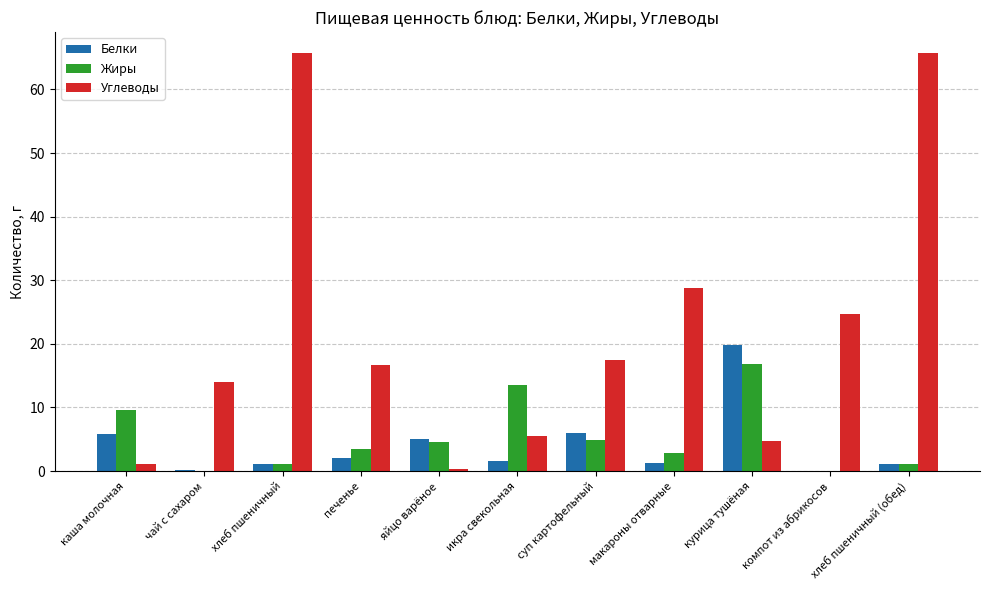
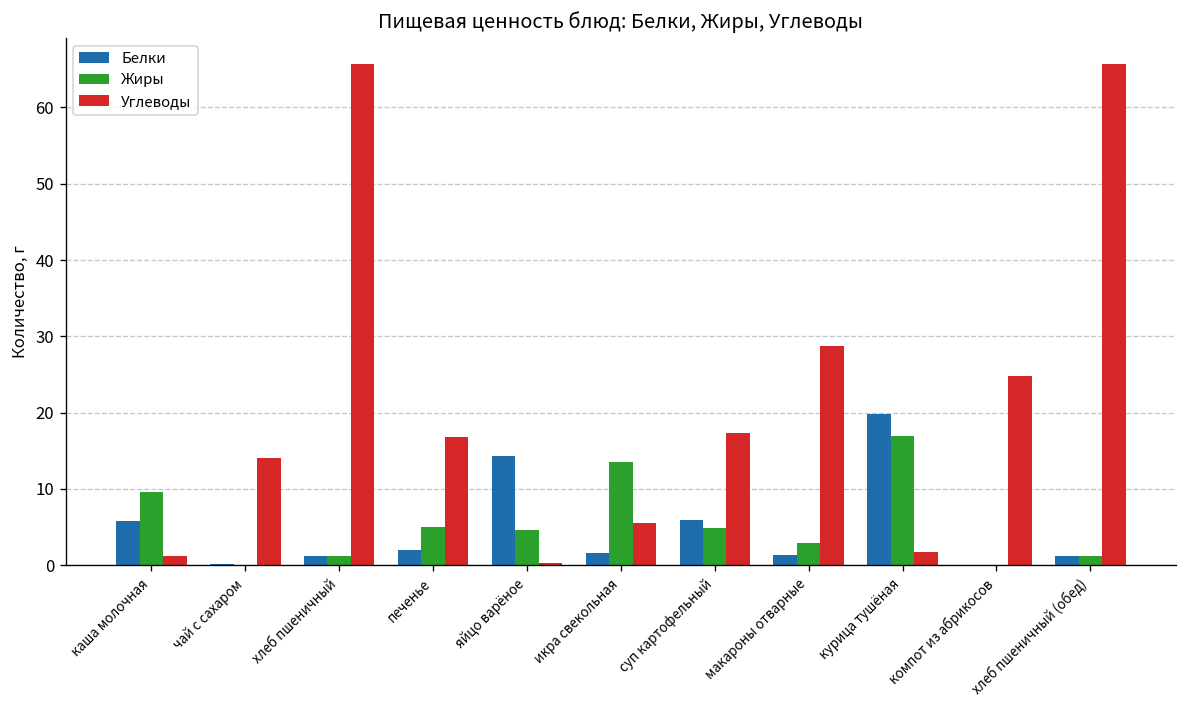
Жиры, печенье: 3 -> 5
Белки, яйцо варёное: 5 -> 14
Углеводы, курица тушёная: 5 -> 2
